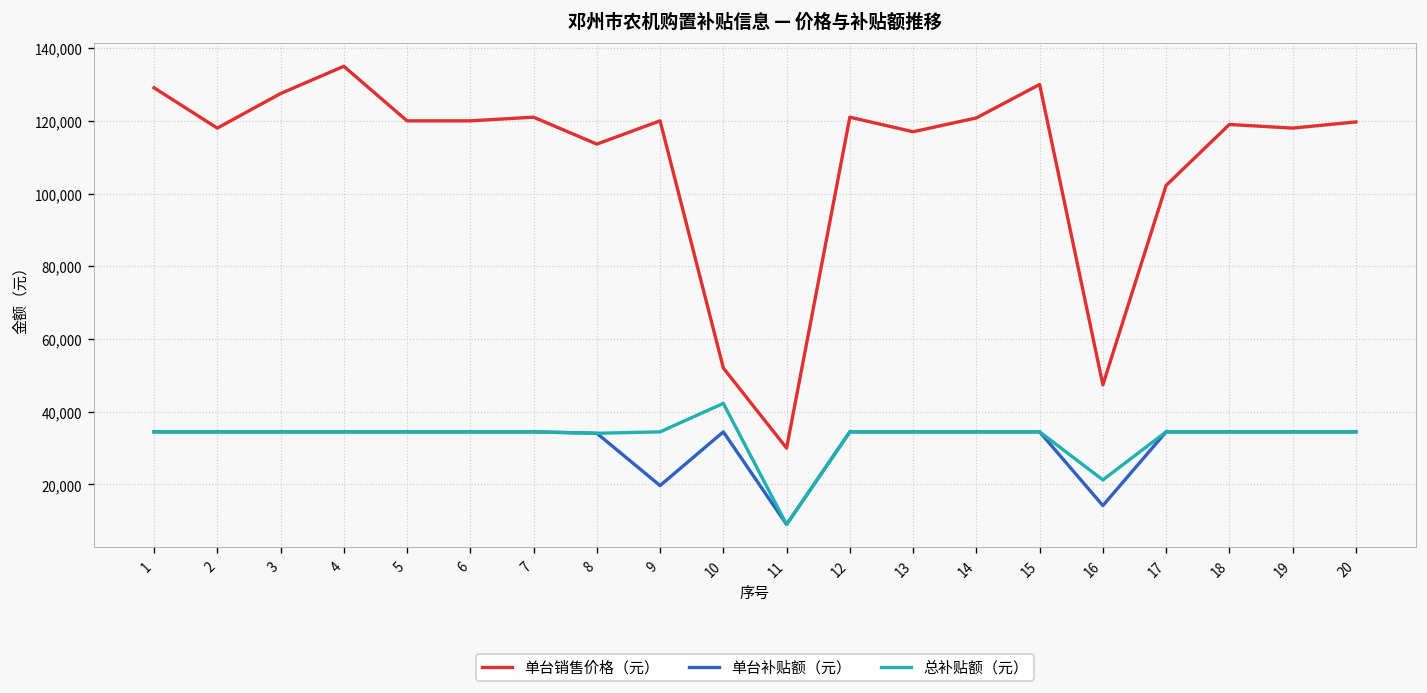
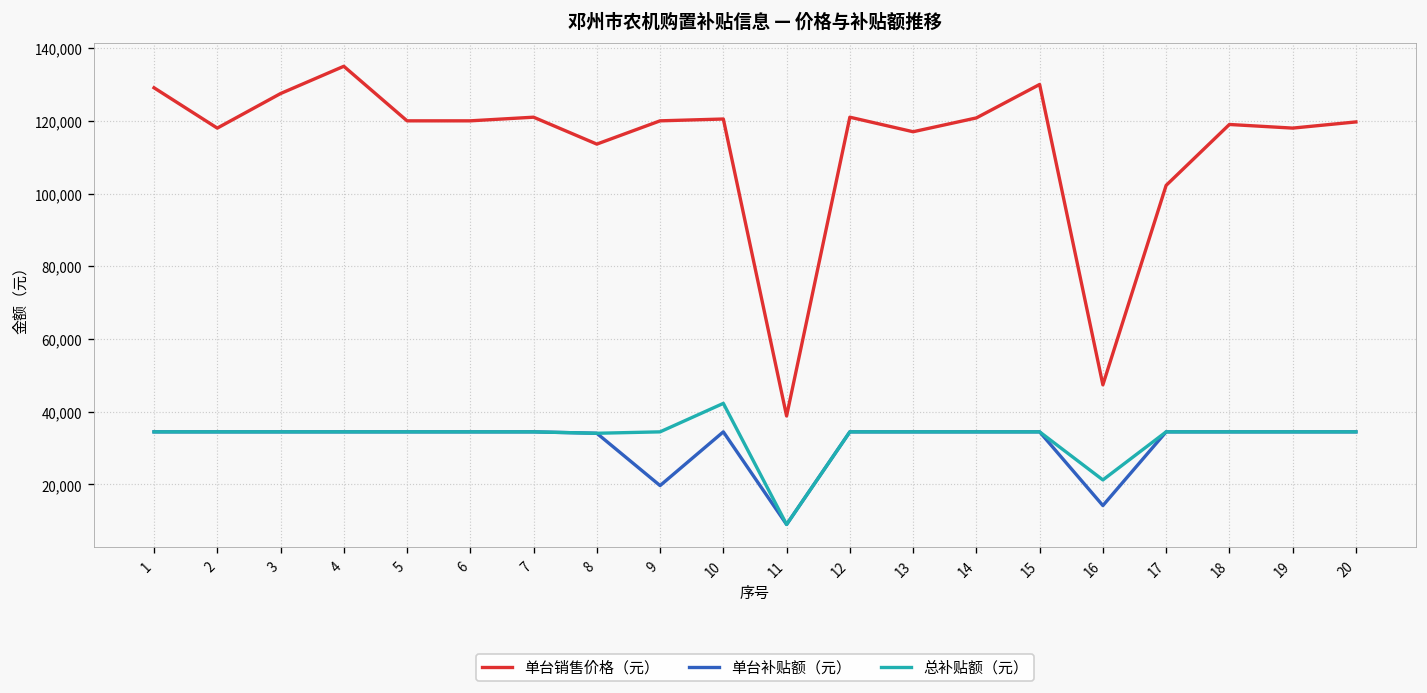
单台销售价格（元）, 10: 52,000 -> 121,000
单台销售价格（元）, 11: 30,000 -> 39,000
